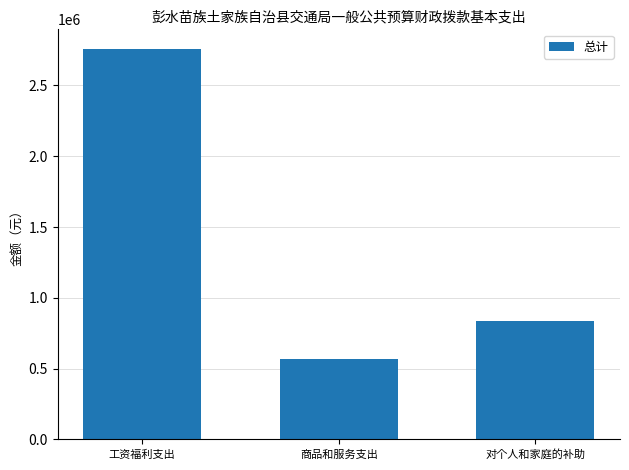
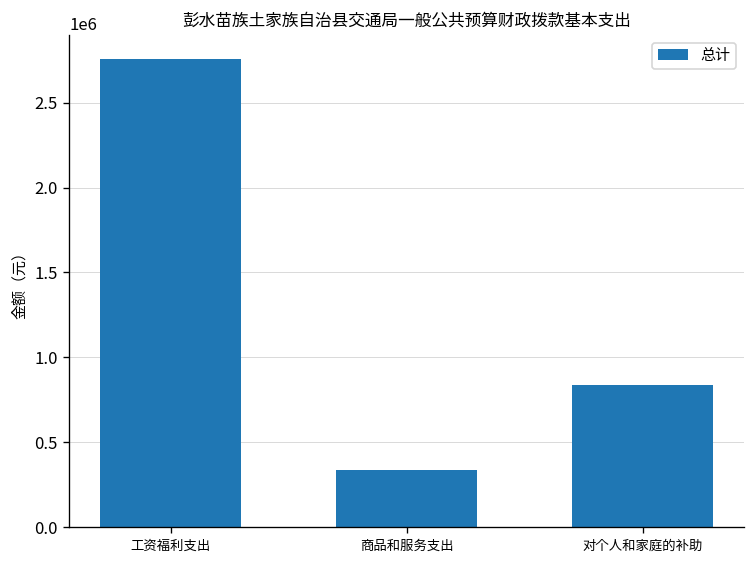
商品和服务支出: 570000 -> 340000
